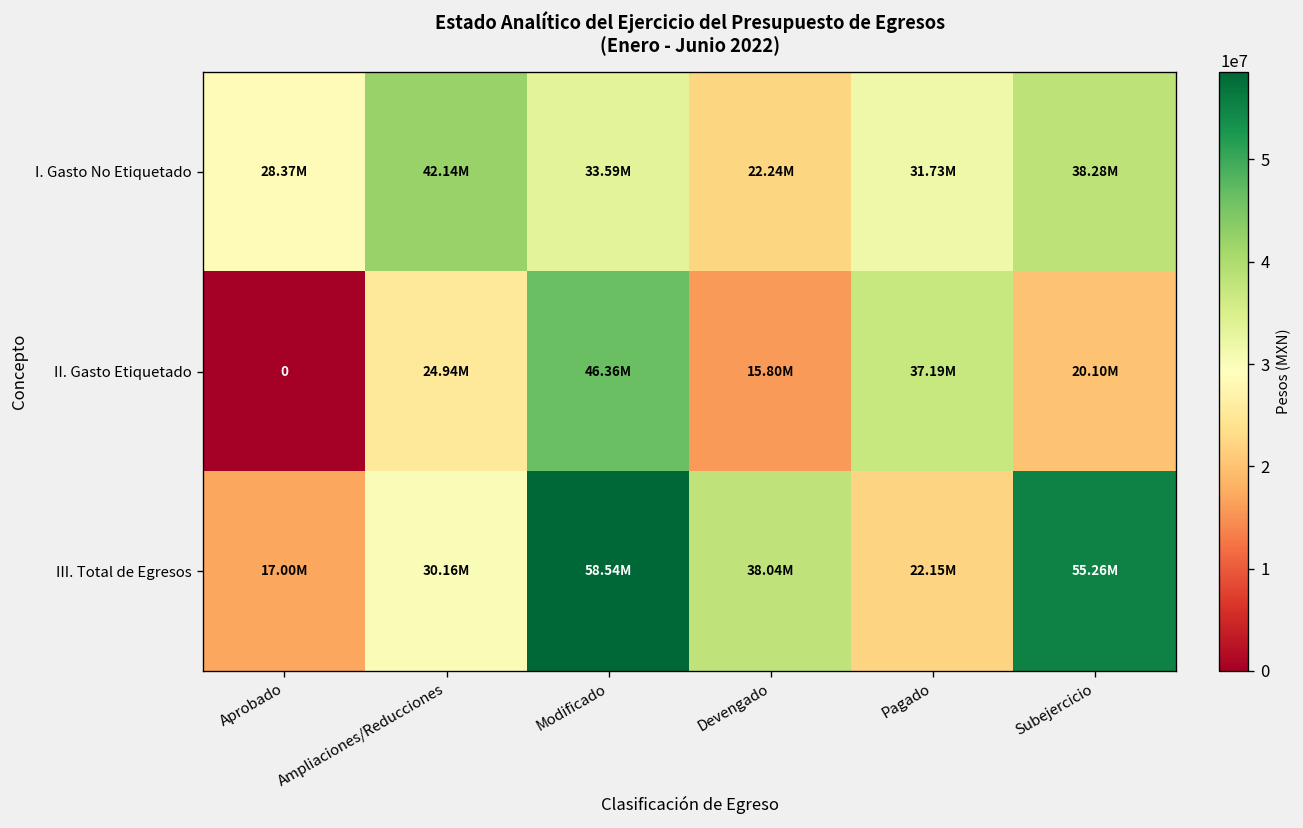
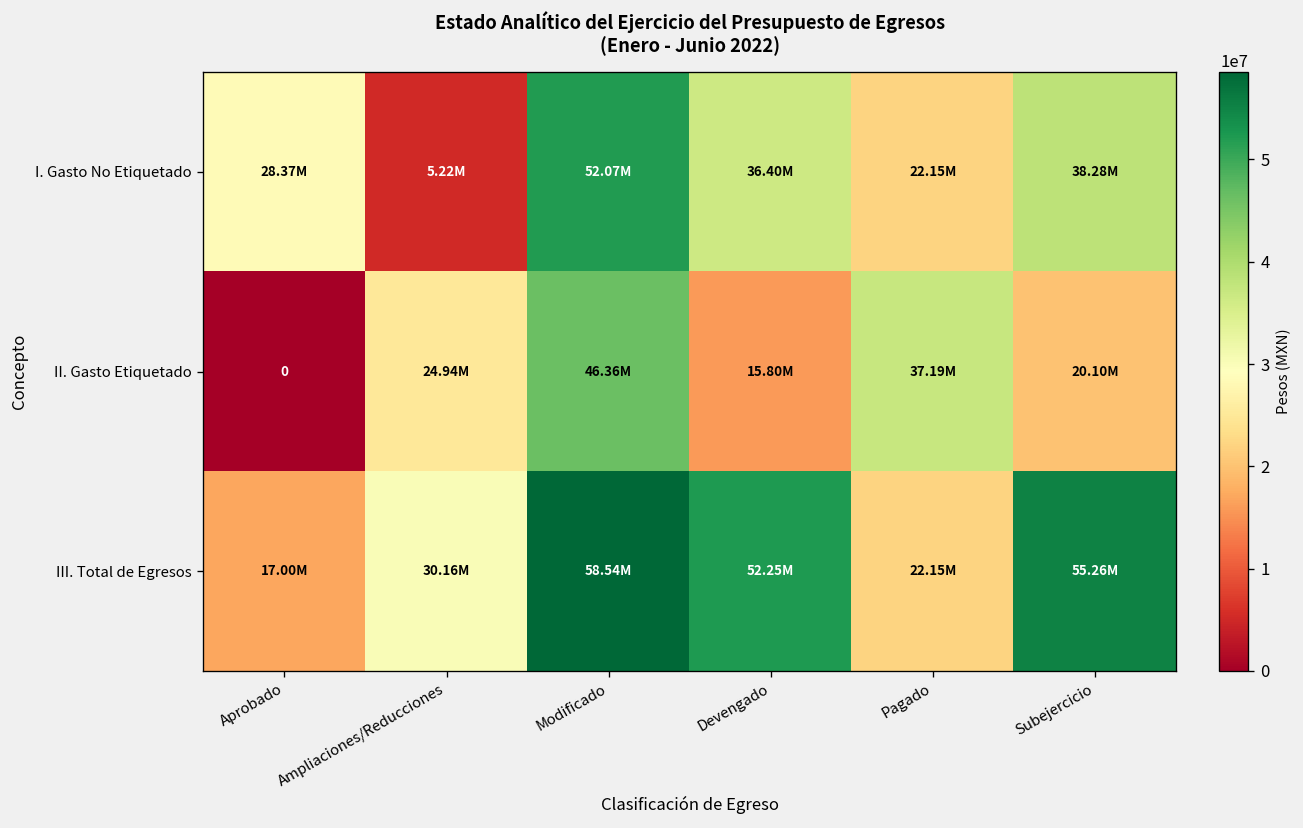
I. Gasto No Etiquetado, Ampliaciones/Reducciones: 42.14M -> 5.22M
I. Gasto No Etiquetado, Modificado: 33.59M -> 52.07M
I. Gasto No Etiquetado, Devengado: 22.24M -> 36.40M
I. Gasto No Etiquetado, Pagado: 31.73M -> 22.15M
III. Total de Egresos, Devengado: 38.04M -> 52.25M
